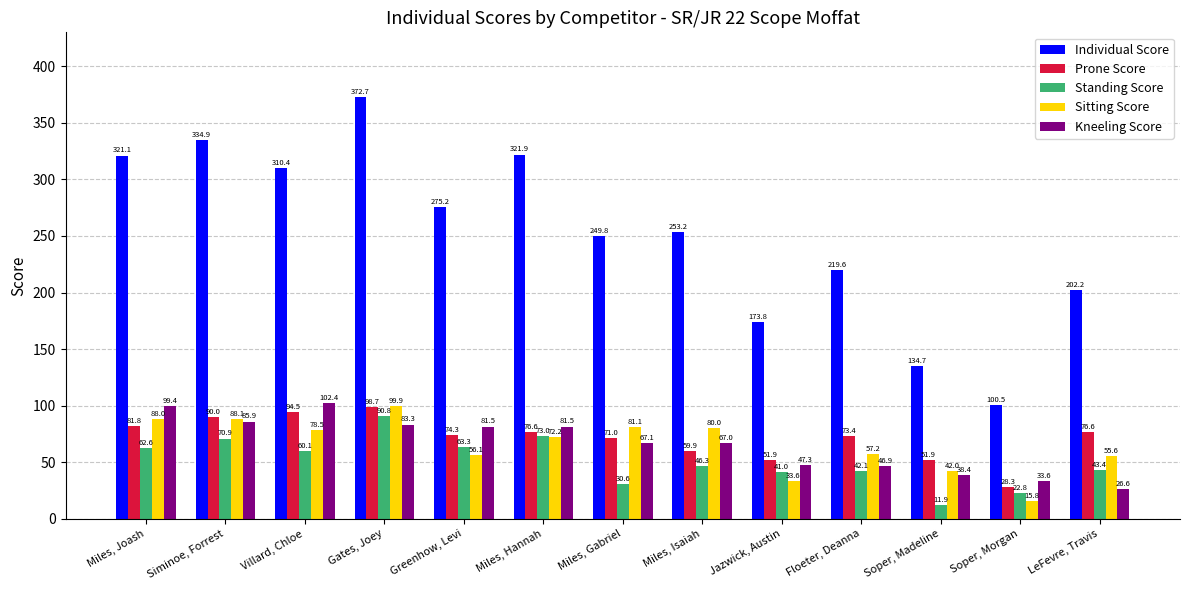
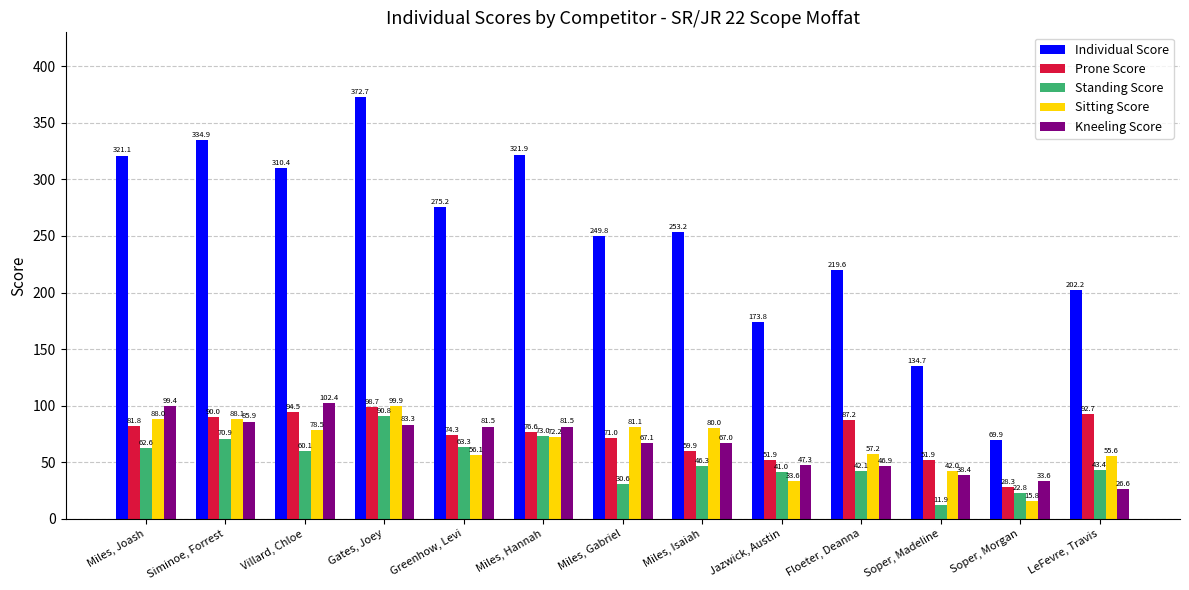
Prone Score, Floeter, Deanna: 73.4 -> 87.2
Individual Score, Soper, Morgan: 100.5 -> 69.9
Prone Score, LeFevre, Travis: 76.6 -> 92.7
